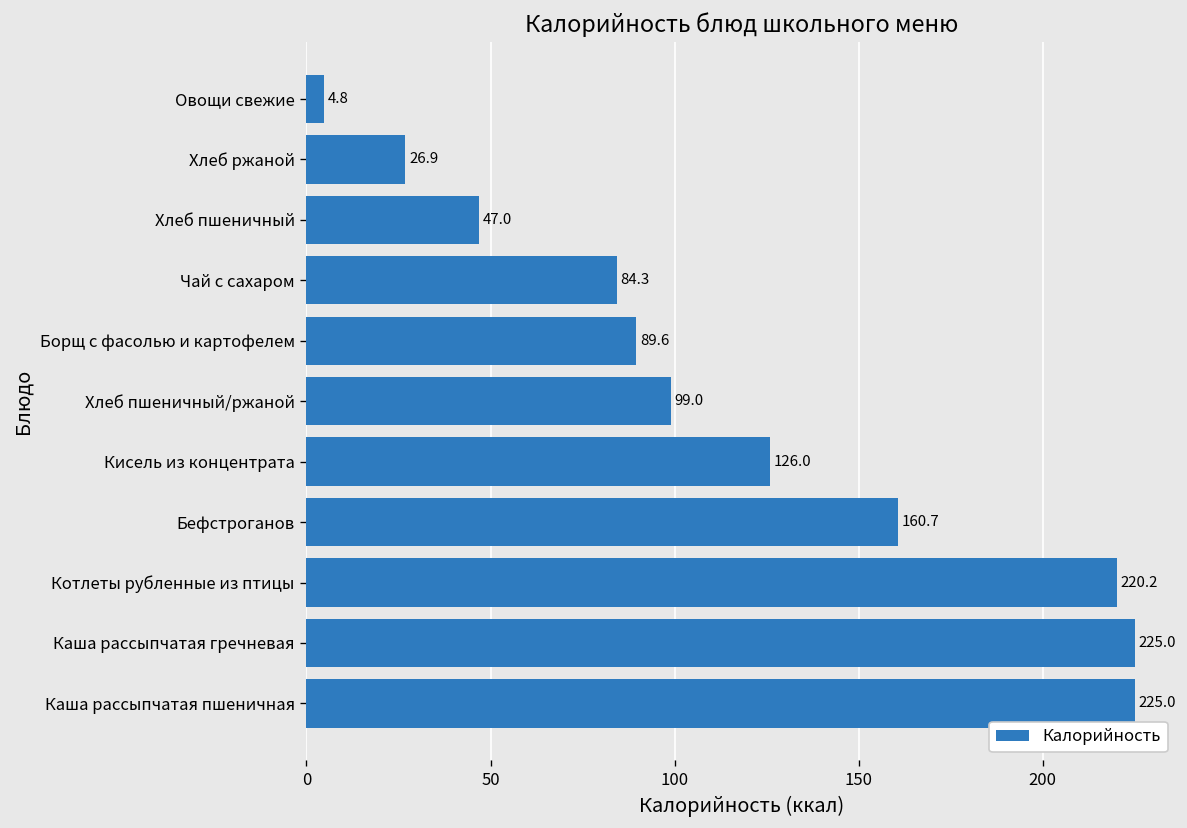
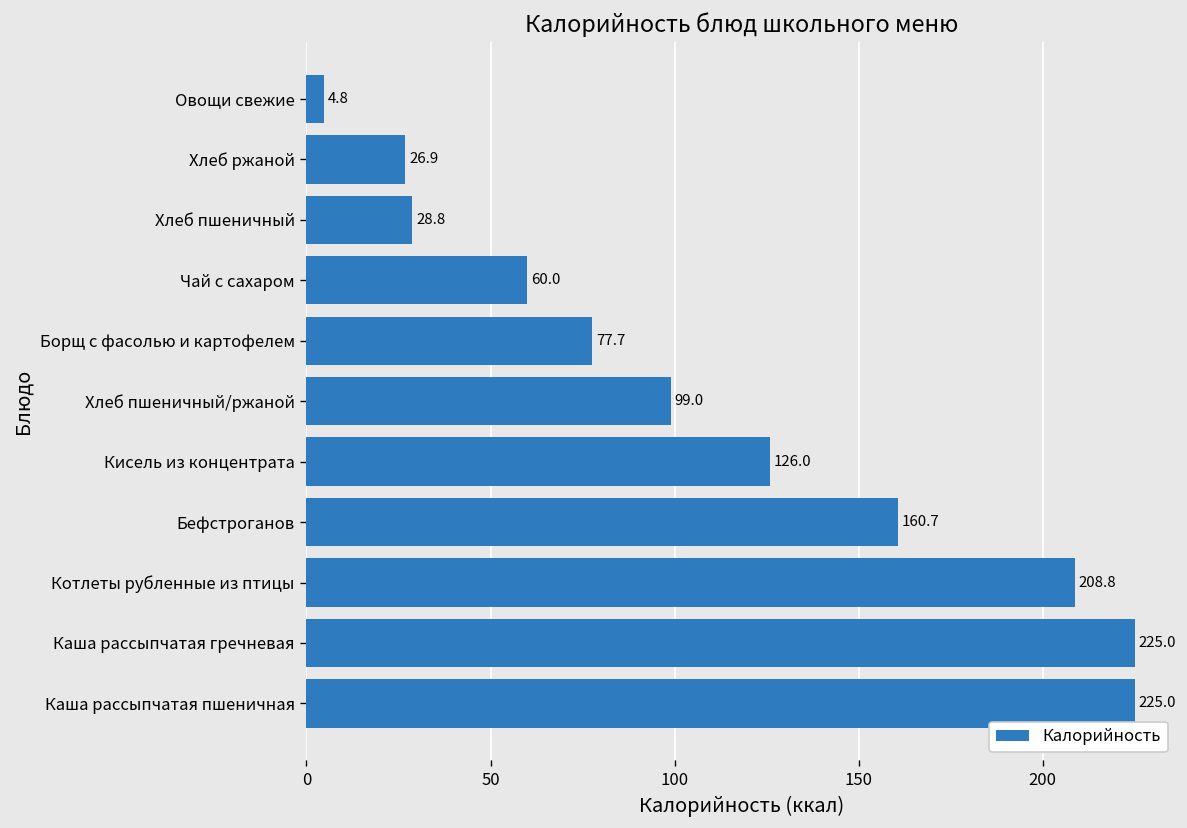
Хлеб пшеничный: 47.0 -> 28.8
Чай с сахаром: 84.3 -> 60.0
Борщ с фасолью и картофелем: 89.6 -> 77.7
Котлеты рубленные из птицы: 220.2 -> 208.8
